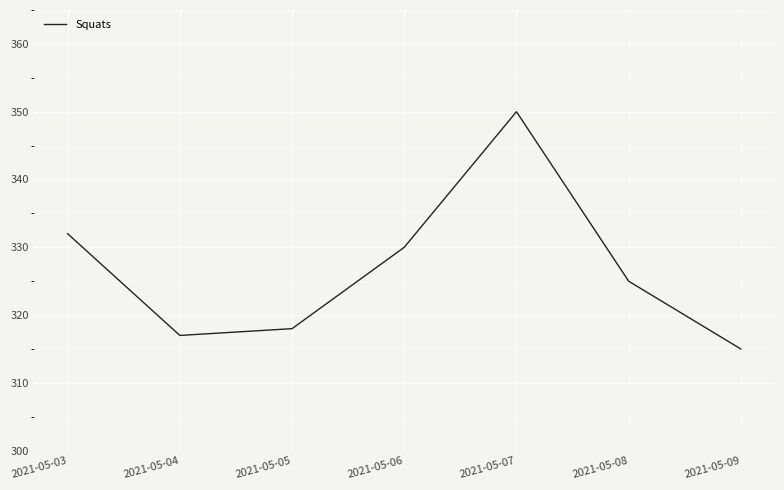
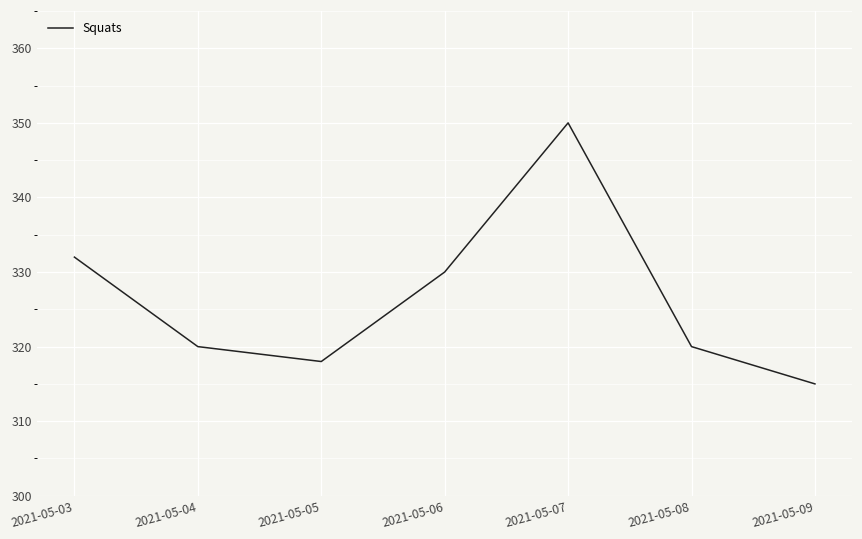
2021-05-04: 317 -> 320
2021-05-08: 325 -> 320
